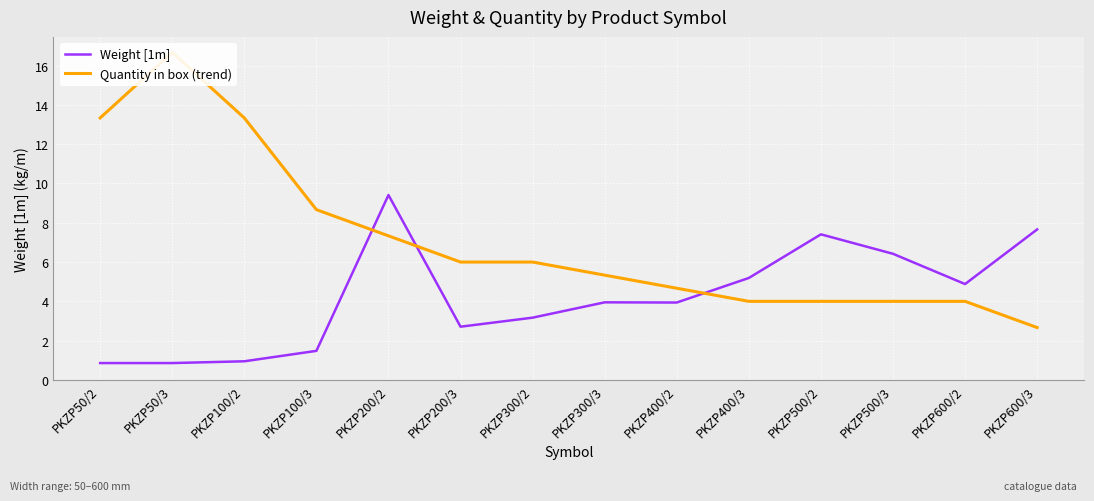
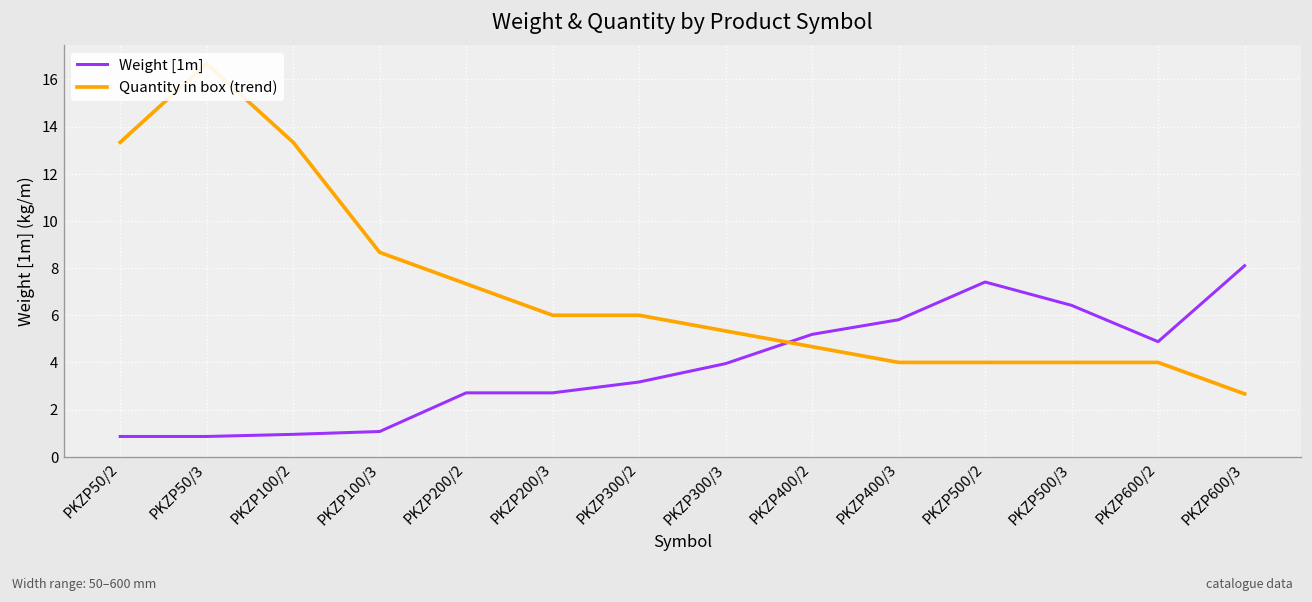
Weight [1m], PKZP100/3: 1.5 -> 1.1
Weight [1m], PKZP200/2: 9.4 -> 2.7
Weight [1m], PKZP400/2: 3.9 -> 5.2
Weight [1m], PKZP400/3: 5.2 -> 5.8
Weight [1m], PKZP600/3: 7.7 -> 8.1
